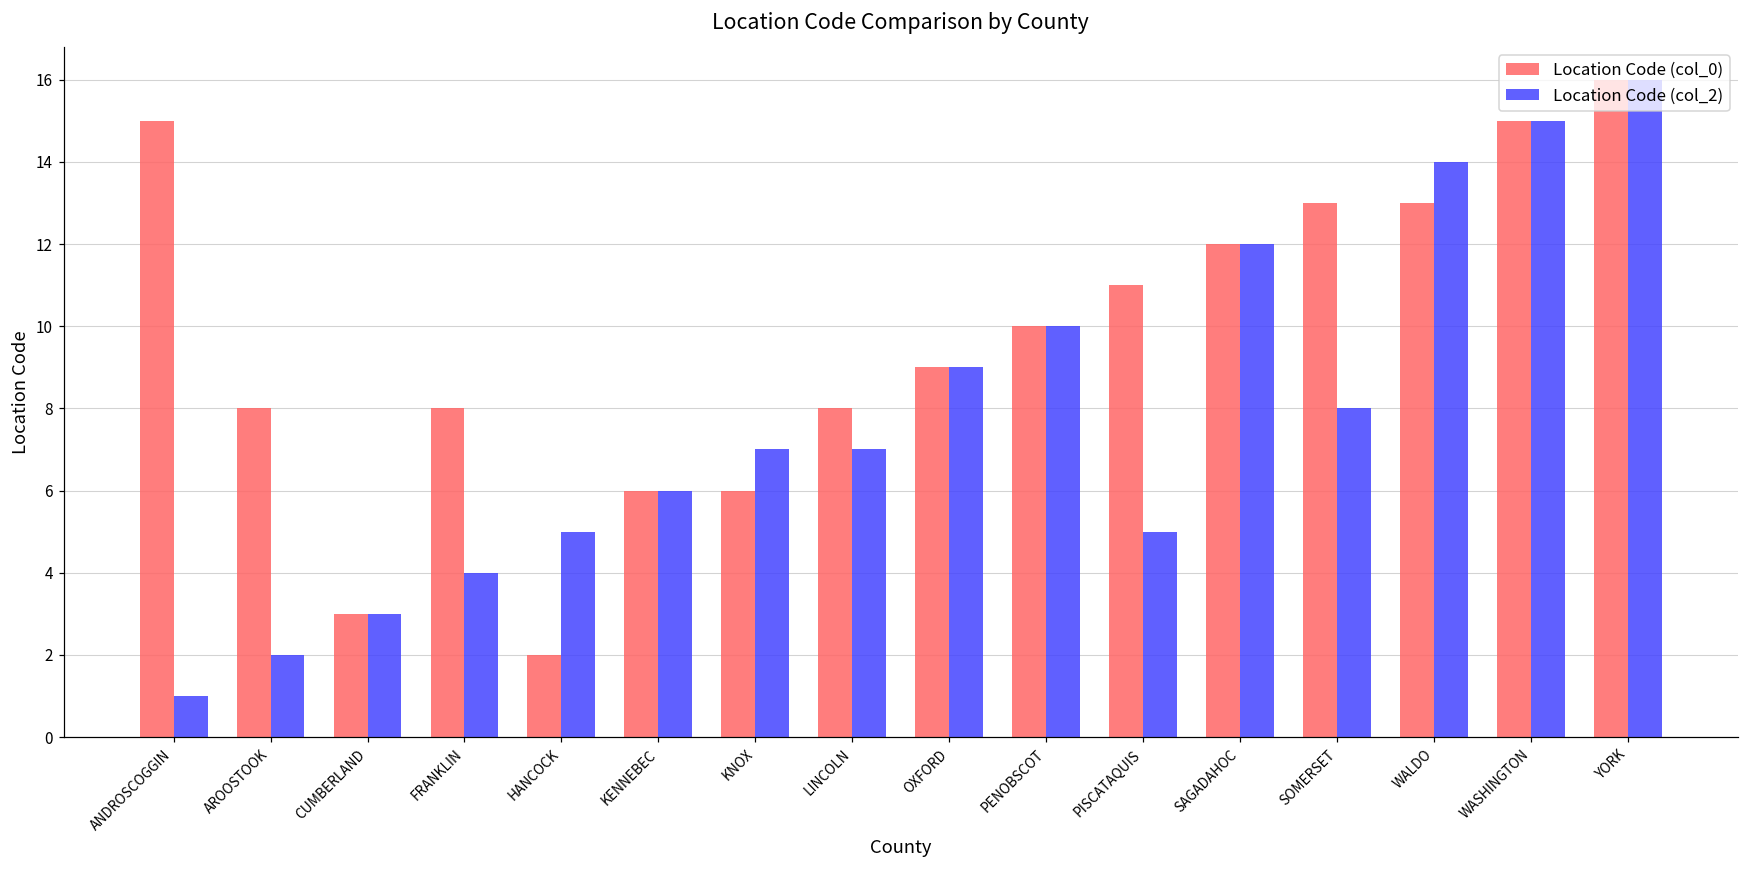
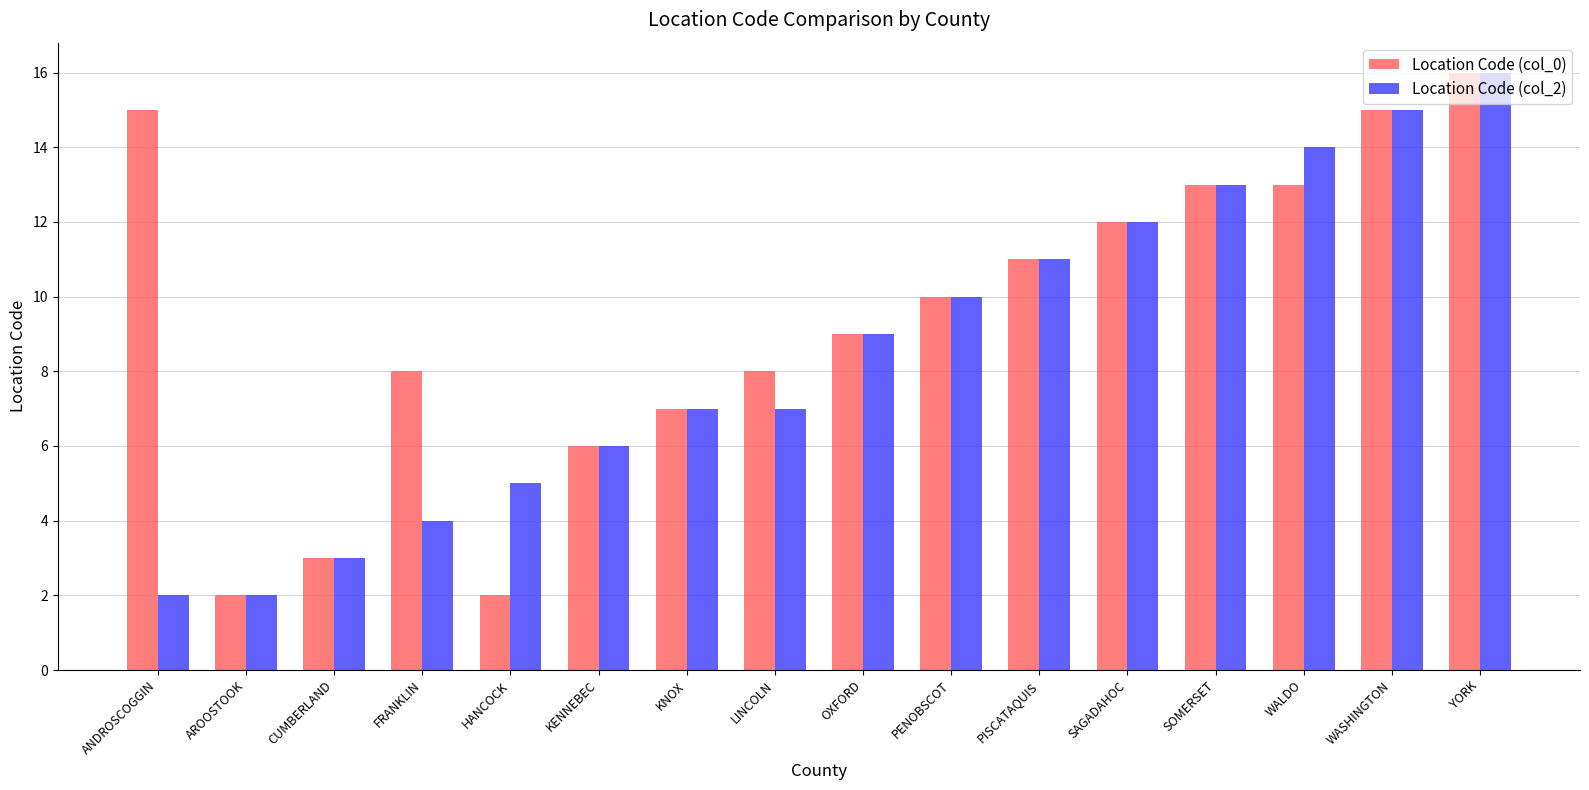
Location Code (col_2), ANDROSCOGGIN: 1 -> 2
Location Code (col_0), AROOSTOOK: 8 -> 2
Location Code (col_0), KNOX: 6 -> 7
Location Code (col_2), PISCATAQUIS: 5 -> 11
Location Code (col_2), SOMERSET: 8 -> 13
